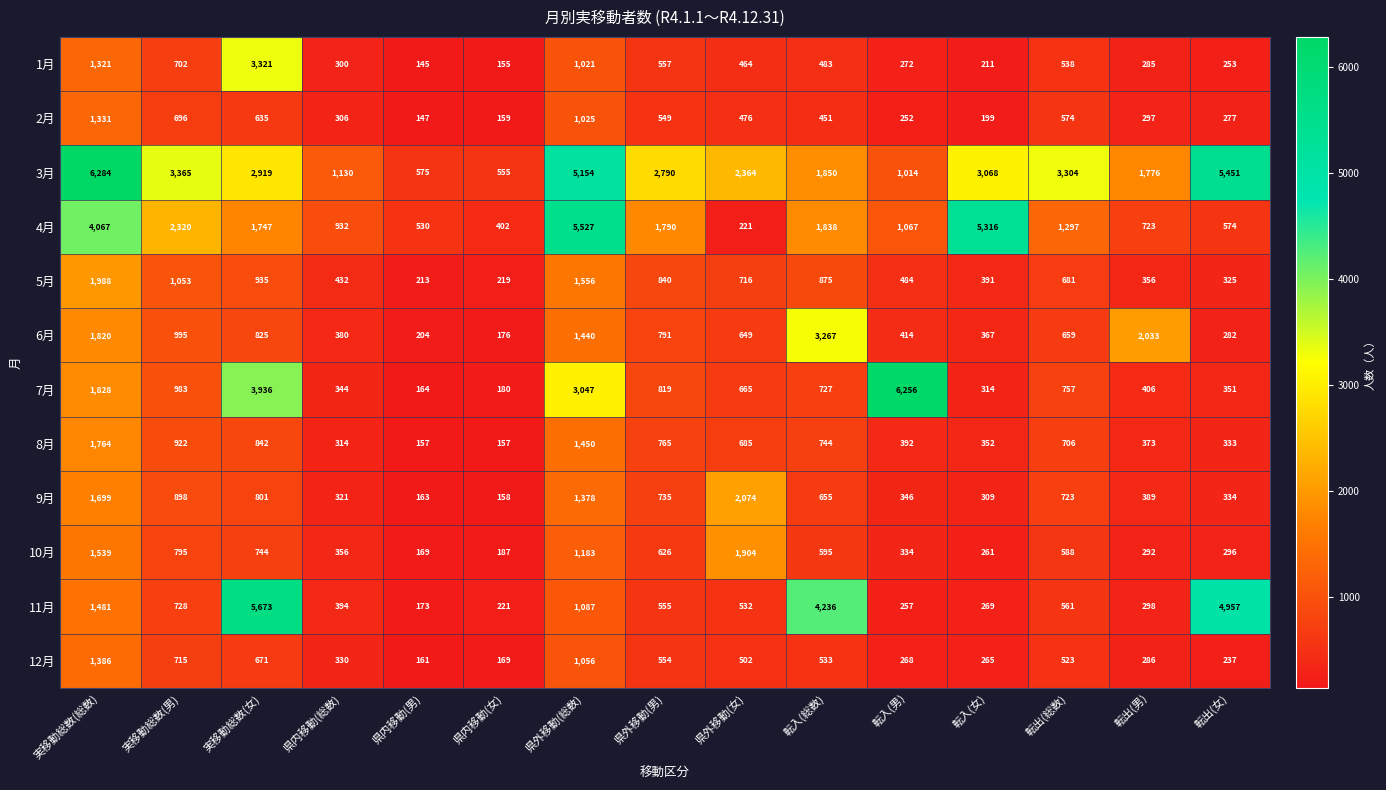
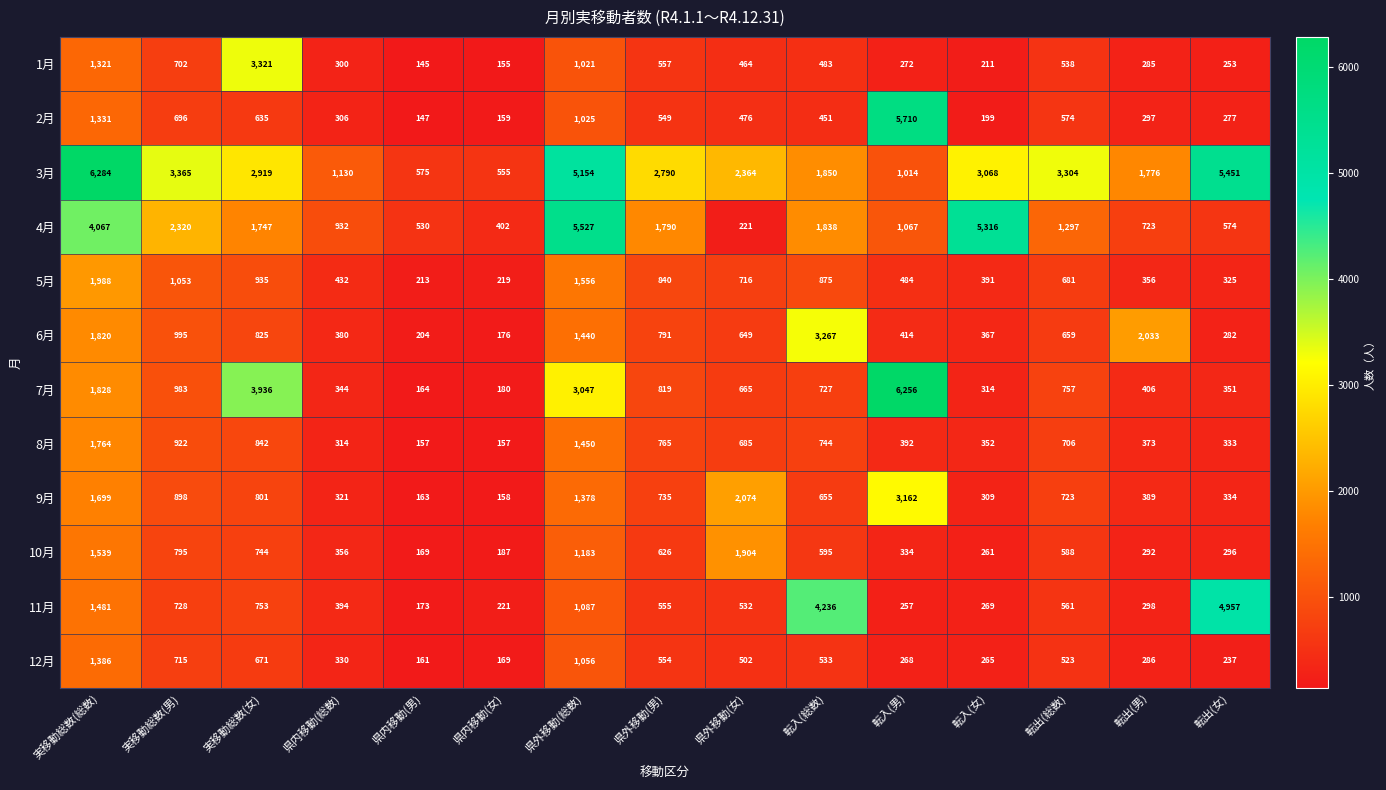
2月, 転入(男): 252 -> 5,710
9月, 転入(男): 346 -> 3,162
11月, 実移動総数(女): 5,673 -> 753
